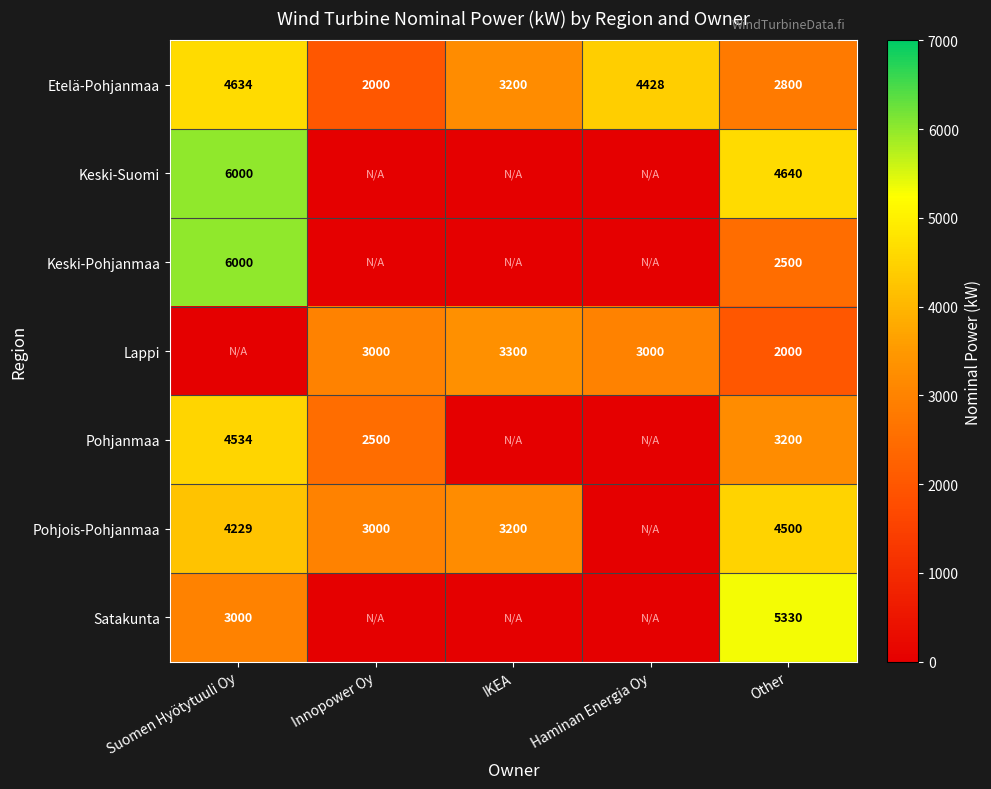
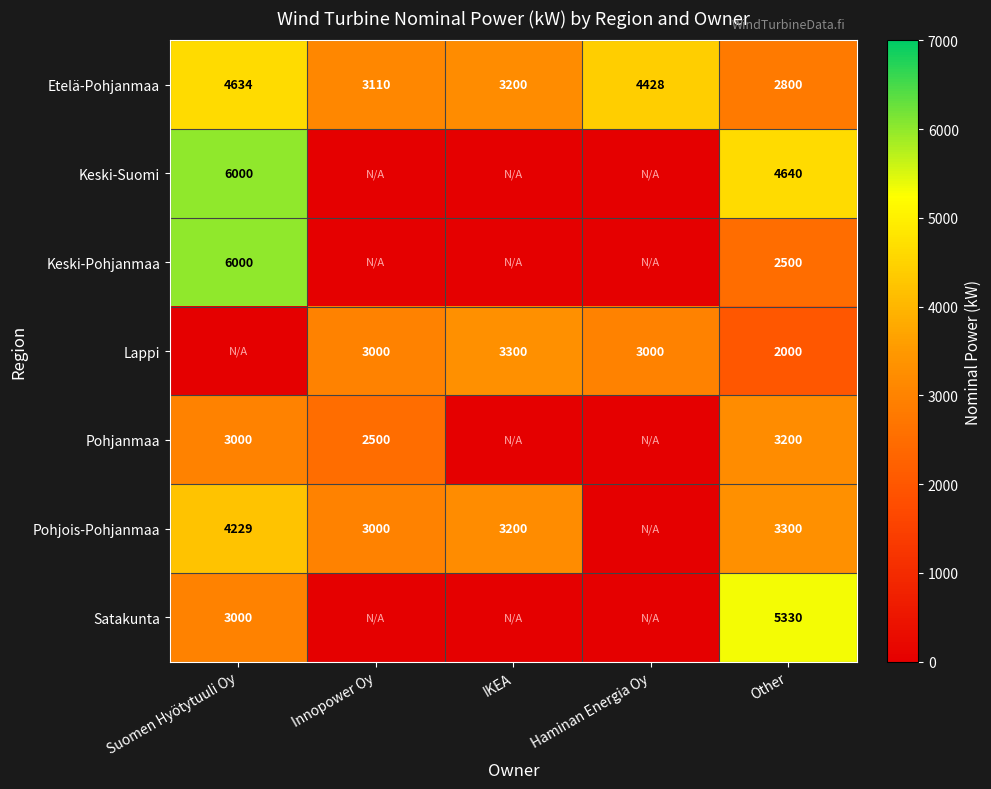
Etelä-Pohjanmaa, Innopower Oy: 2000 -> 3110
Pohjanmaa, Suomen Hyötytuuli Oy: 4534 -> 3000
Pohjois-Pohjanmaa, Other: 4500 -> 3300
